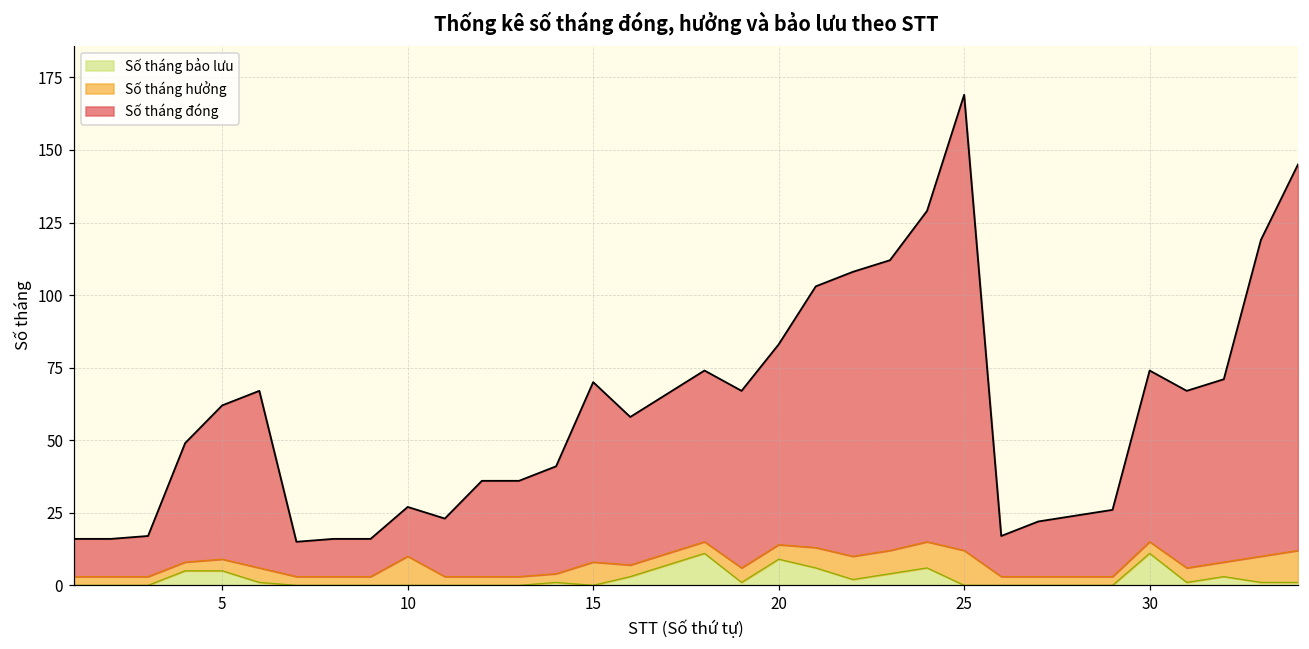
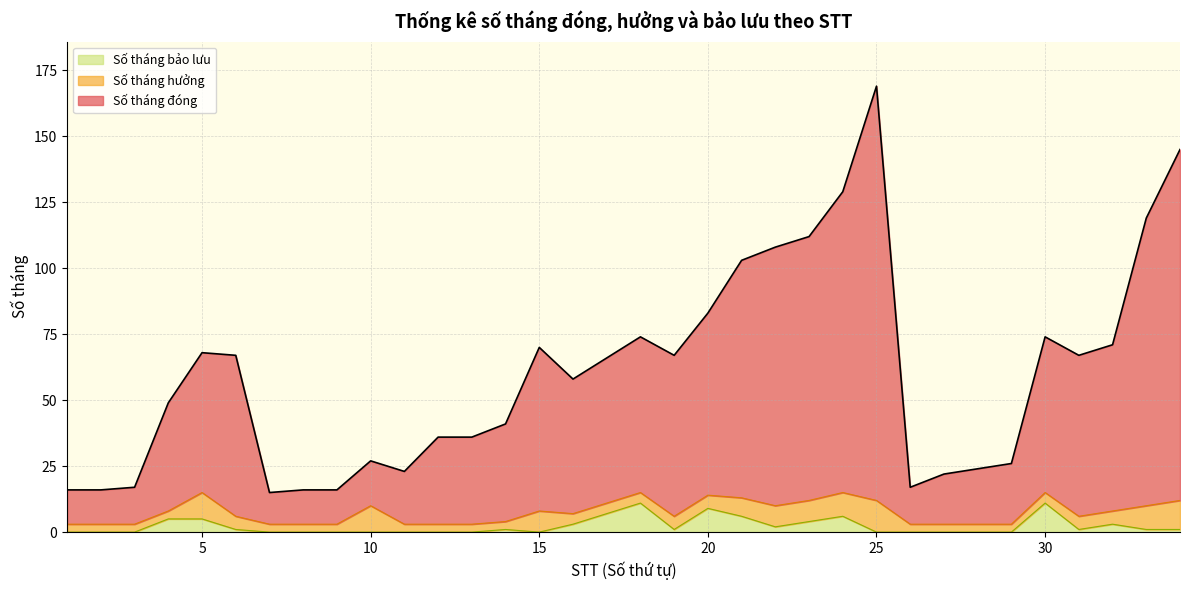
Số tháng hưởng, 5: 4 -> 10
